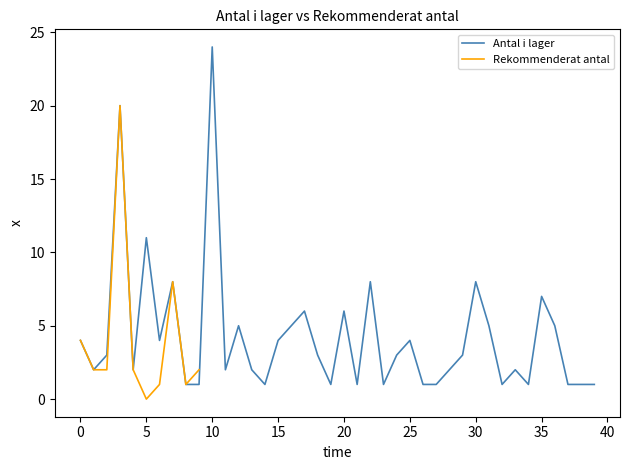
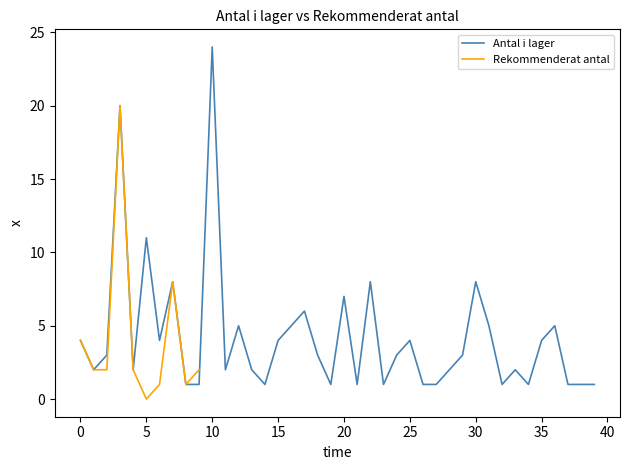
Antal i lager, 20: 6 -> 7
Antal i lager, 35: 7 -> 4
